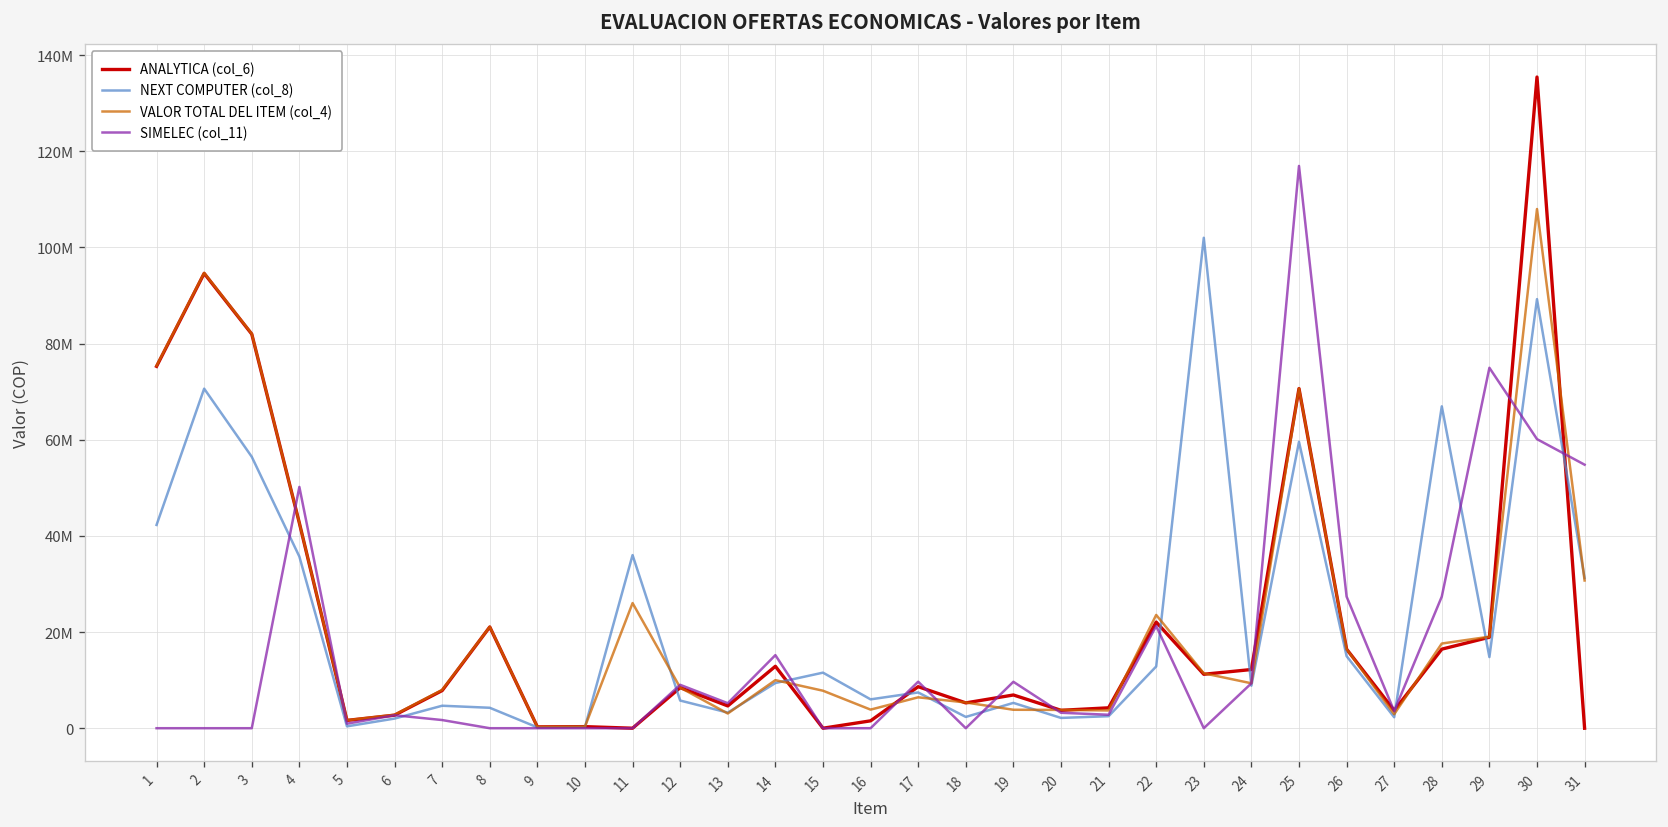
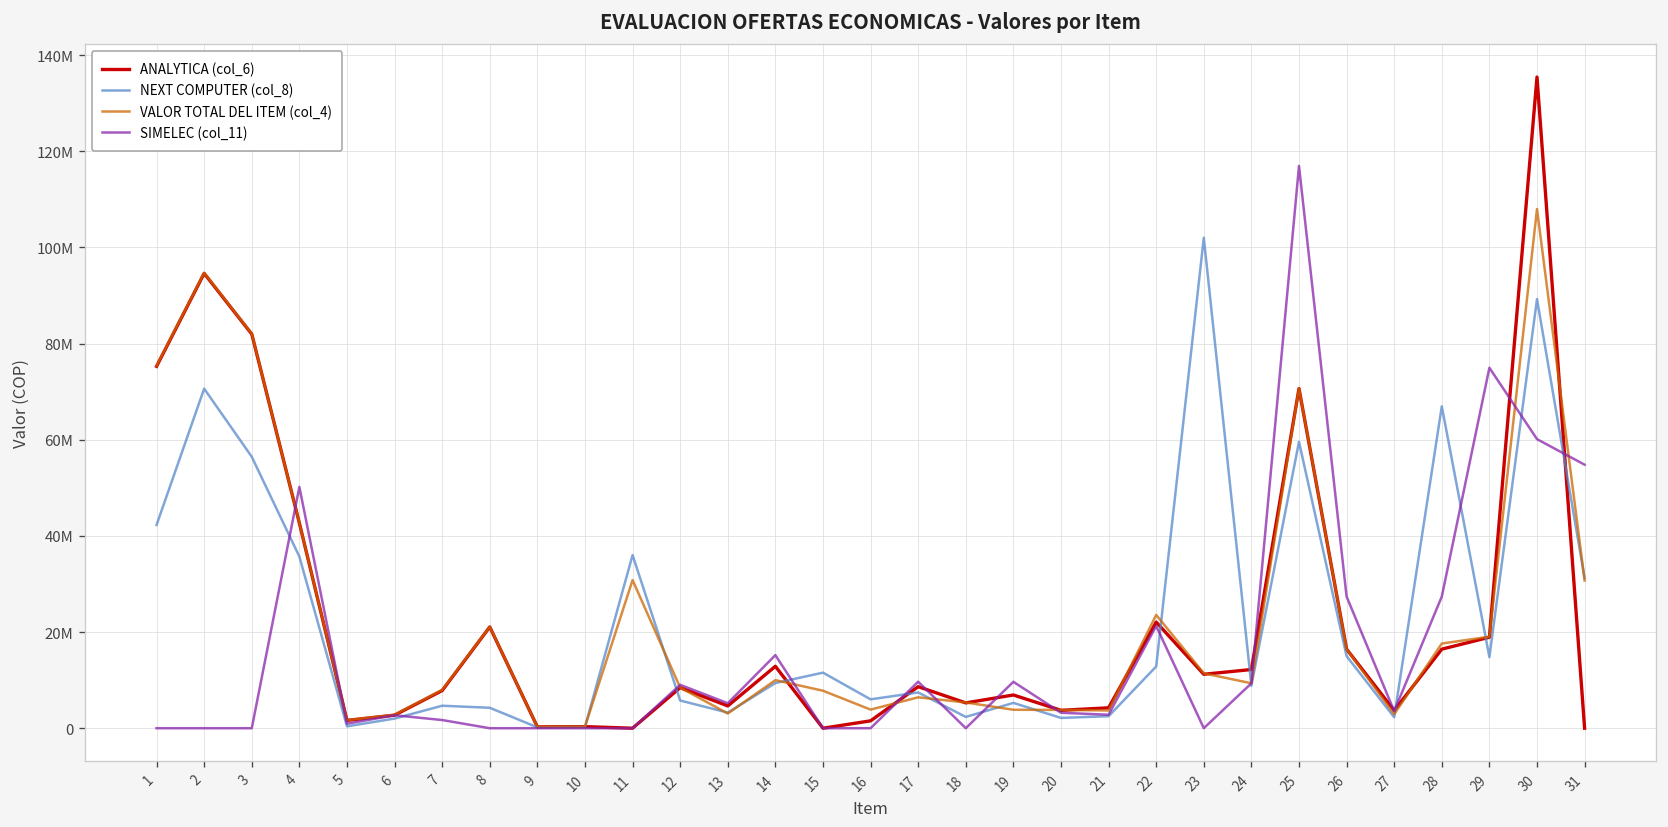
VALOR TOTAL DEL ITEM (col_4), 11: 26000000 -> 31000000
